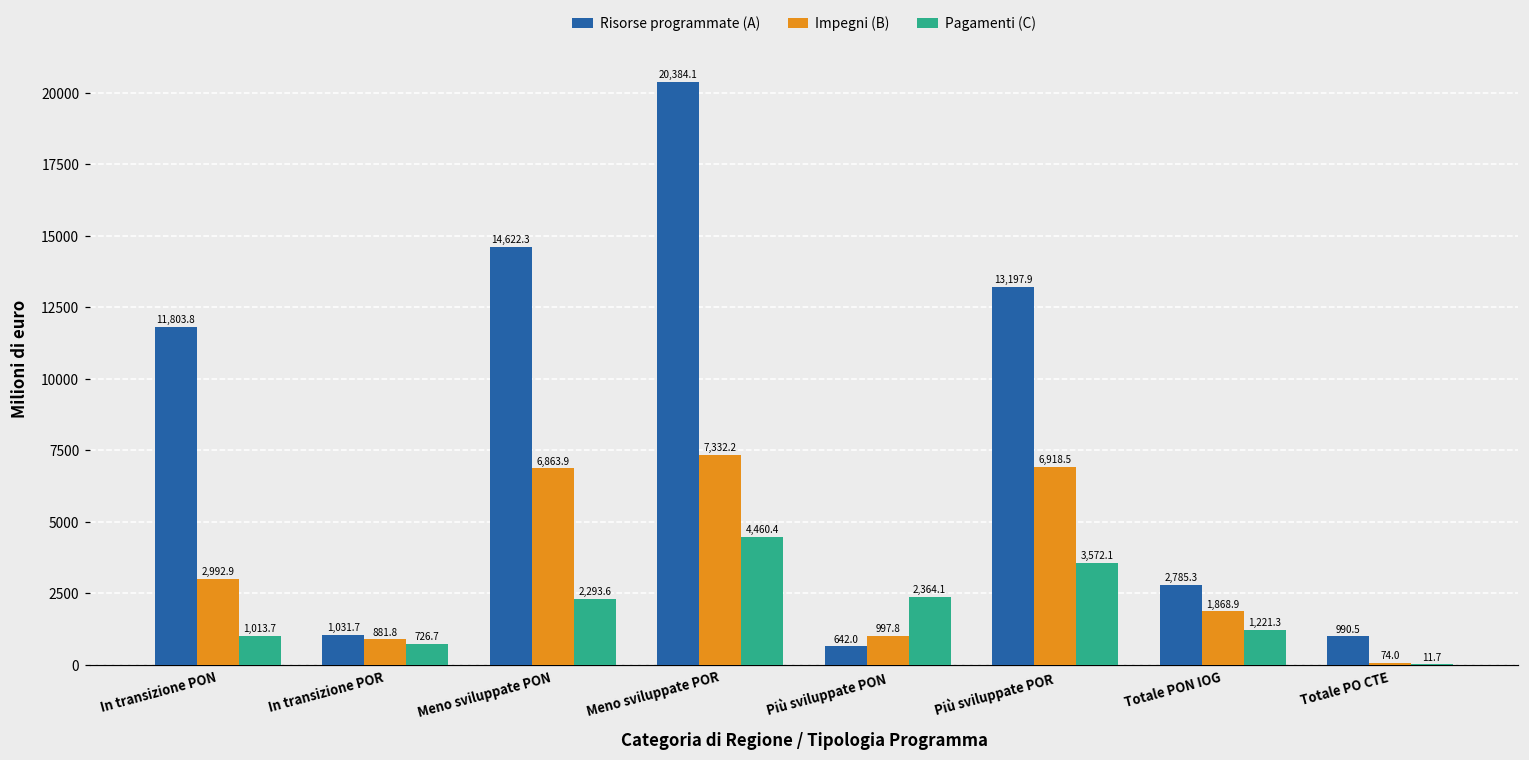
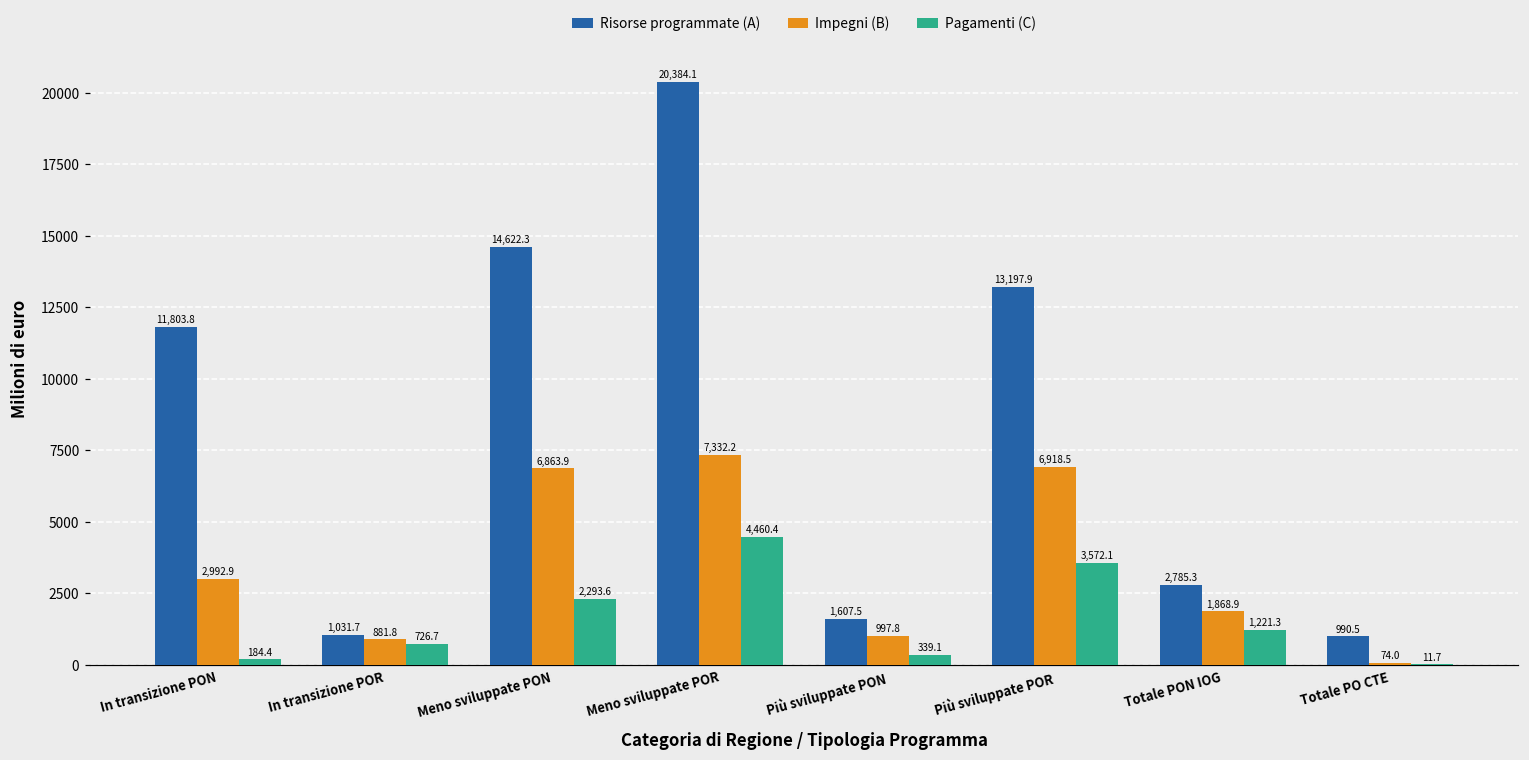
Pagamenti (C), In transizione PON: 1,013.7 -> 184.4
Risorse programmate (A), Più sviluppate PON: 642.0 -> 1,607.5
Pagamenti (C), Più sviluppate PON: 2,364.1 -> 339.1
